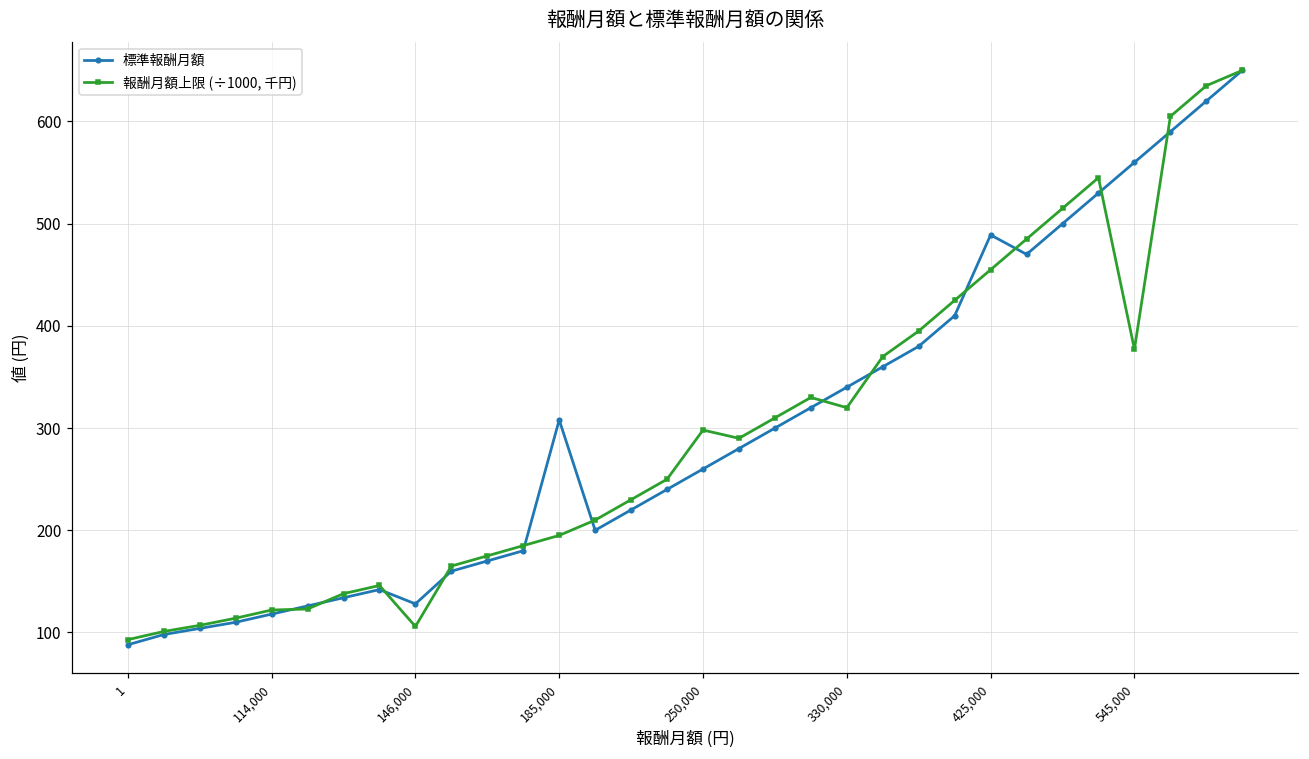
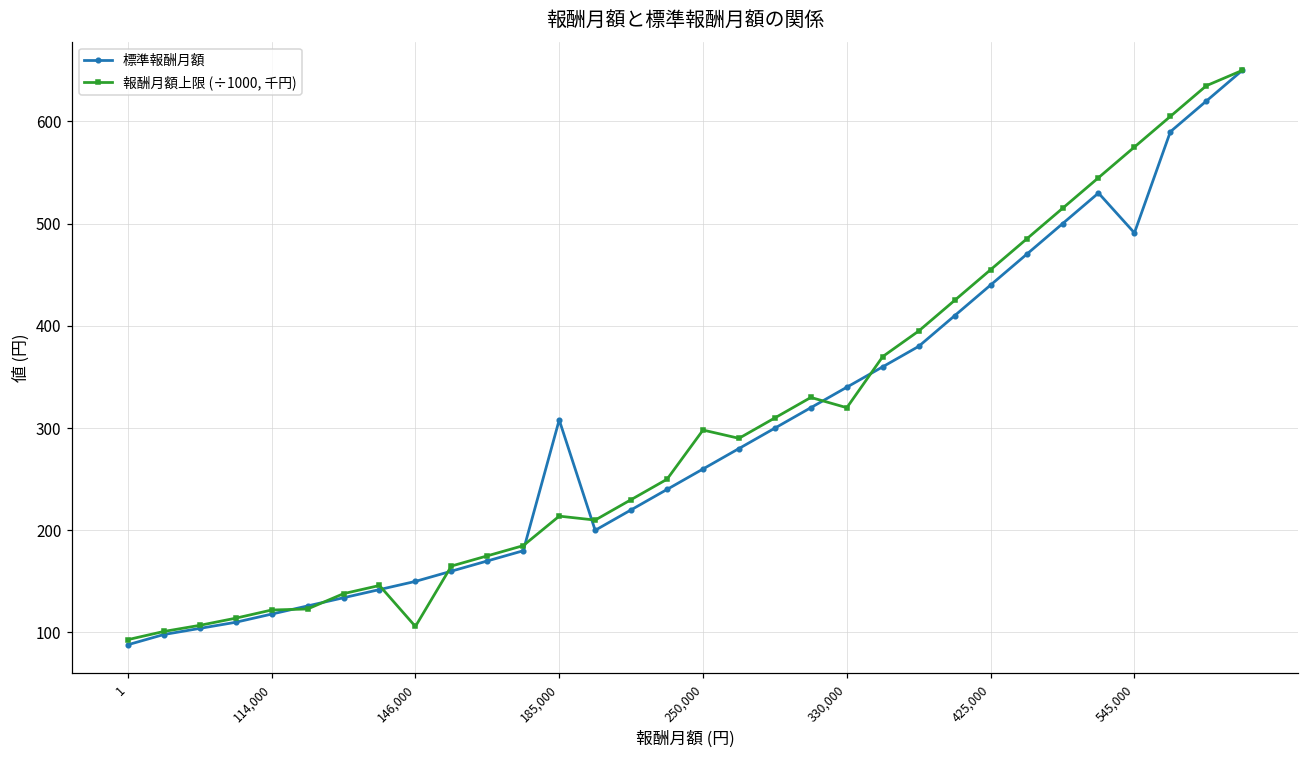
標準報酬月額, 146,000: 130 -> 150
報酬月額上限 (÷1000, 千円), 185,000: 190 -> 210
標準報酬月額, 425,000: 490 -> 440
標準報酬月額, 545,000: 560 -> 490
報酬月額上限 (÷1000, 千円), 545,000: 380 -> 570
